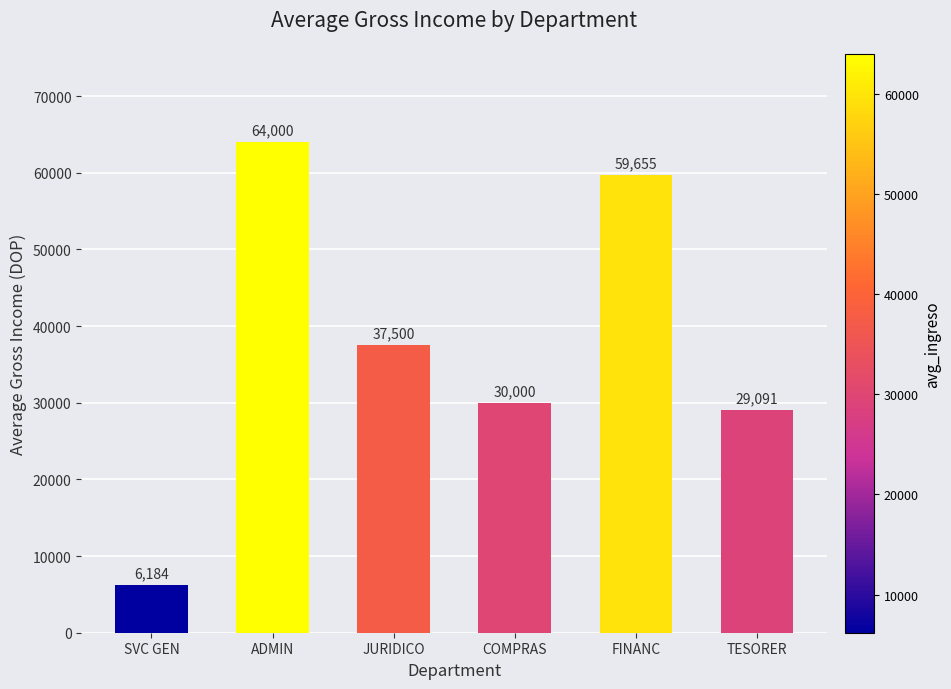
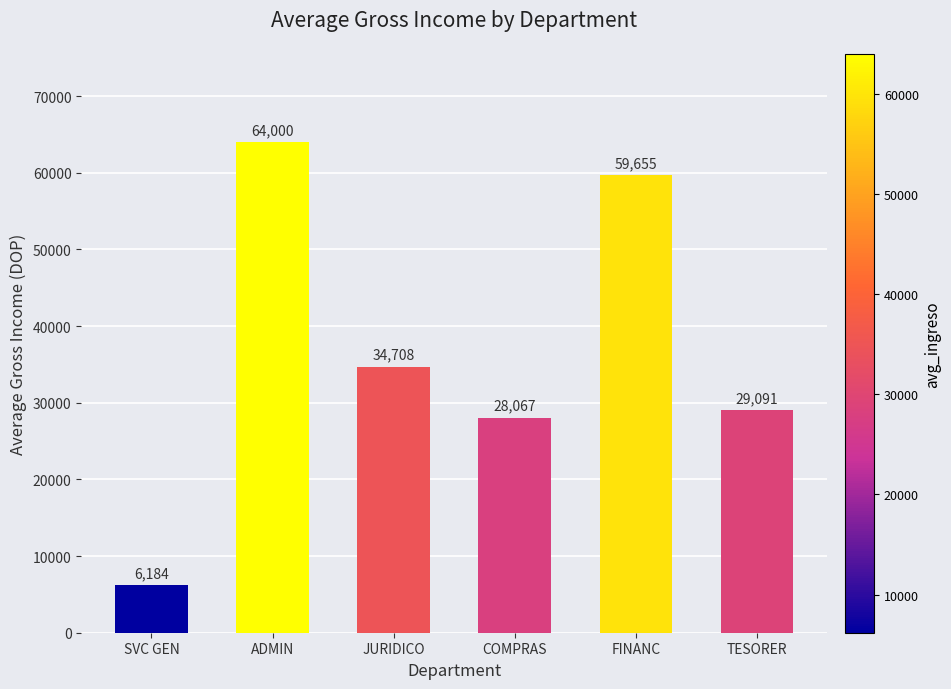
JURIDICO: 37,500 -> 34,708
COMPRAS: 30,000 -> 28,067
